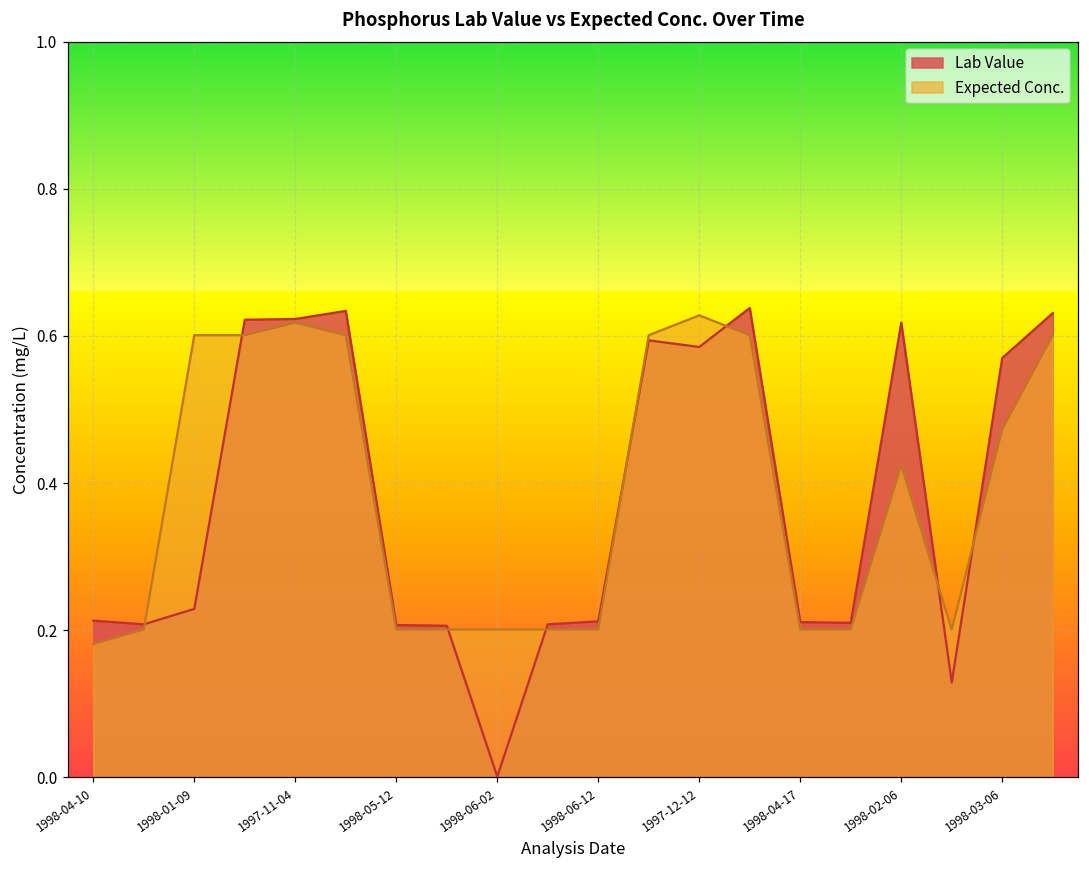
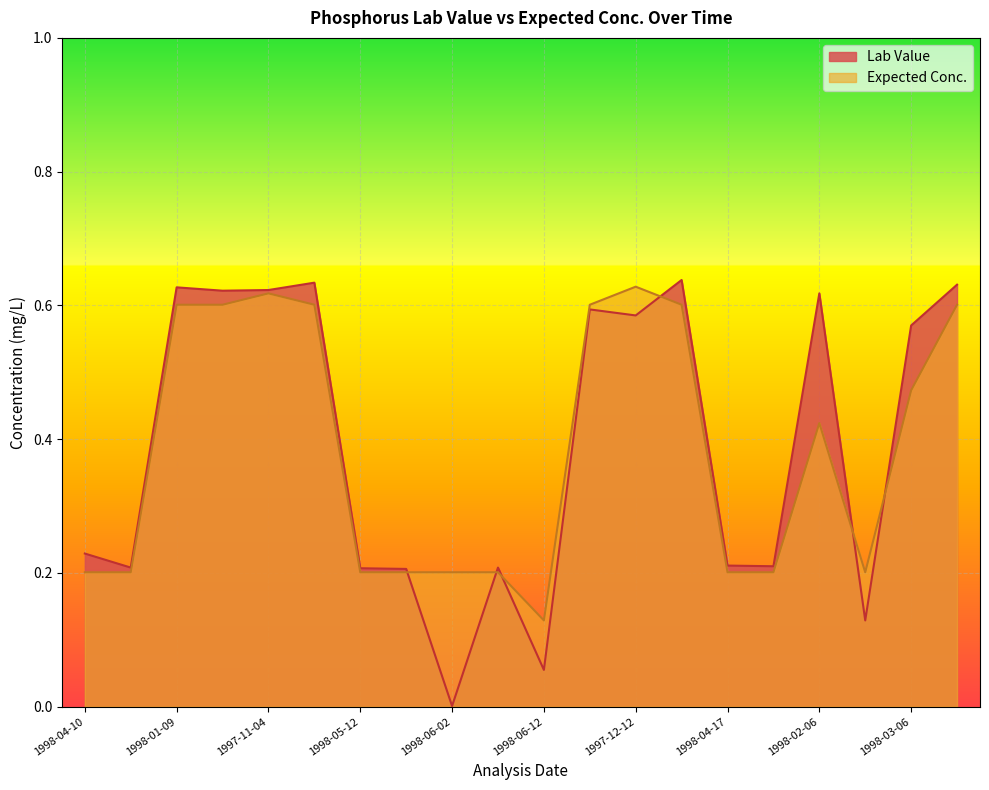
Lab Value, 1998-04-10: 0.21 -> 0.23
Expected Conc., 1998-04-10: 0.18 -> 0.20
Lab Value, 1998-01-09: 0.23 -> 0.63
Lab Value, 1998-06-12: 0.21 -> 0.06
Expected Conc., 1998-06-12: 0.20 -> 0.13
